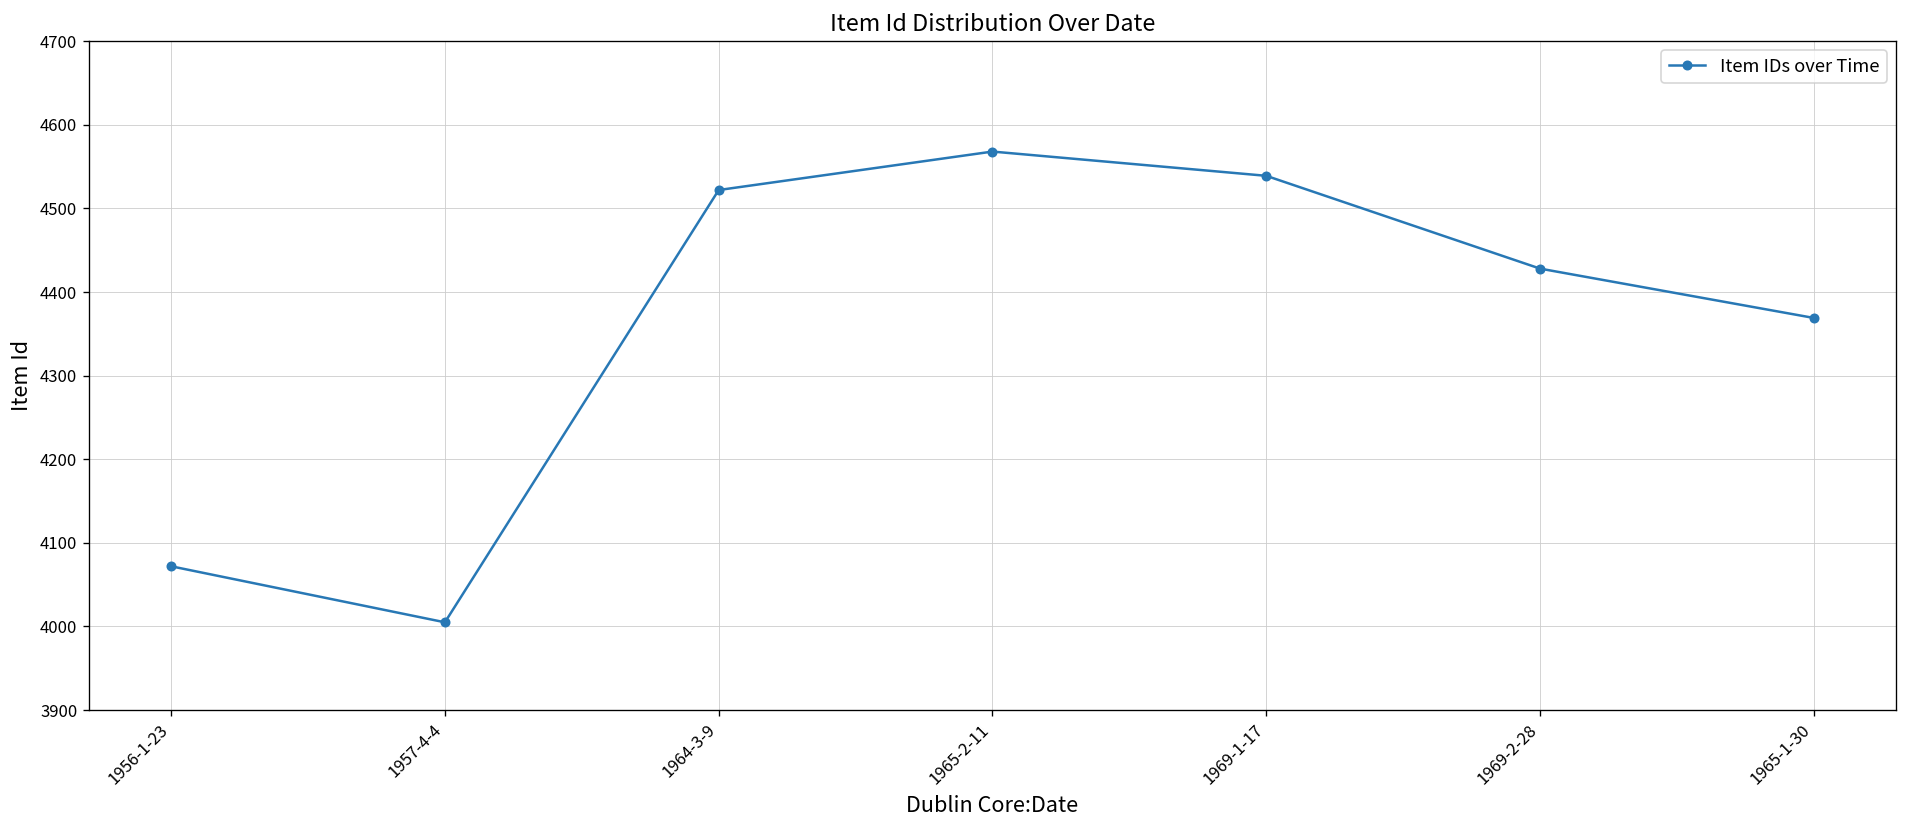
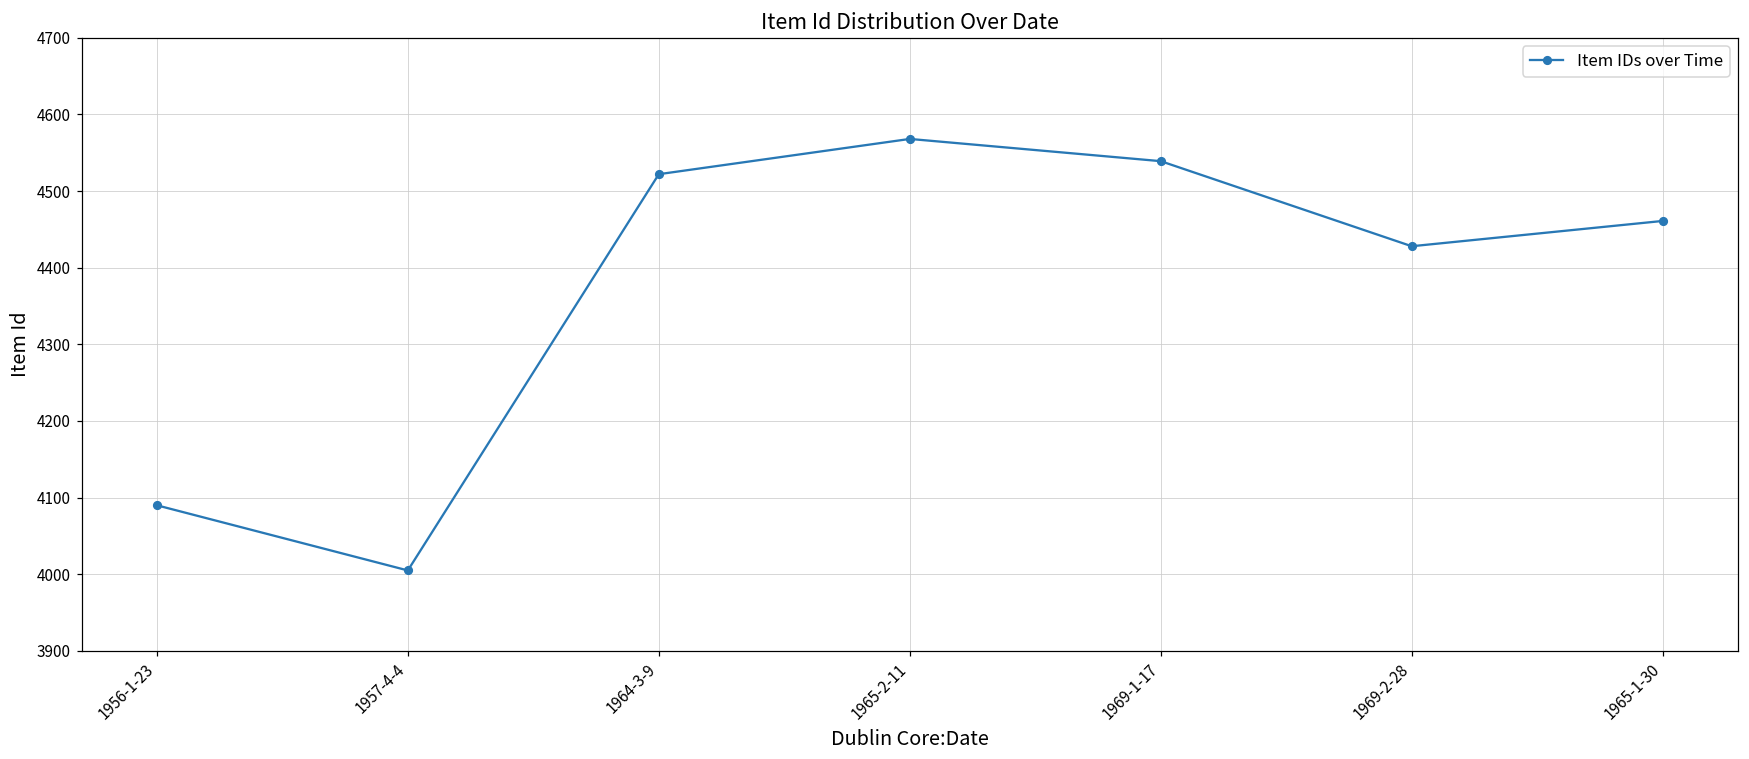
1956-1-23: 4070 -> 4090
1965-1-30: 4370 -> 4460
